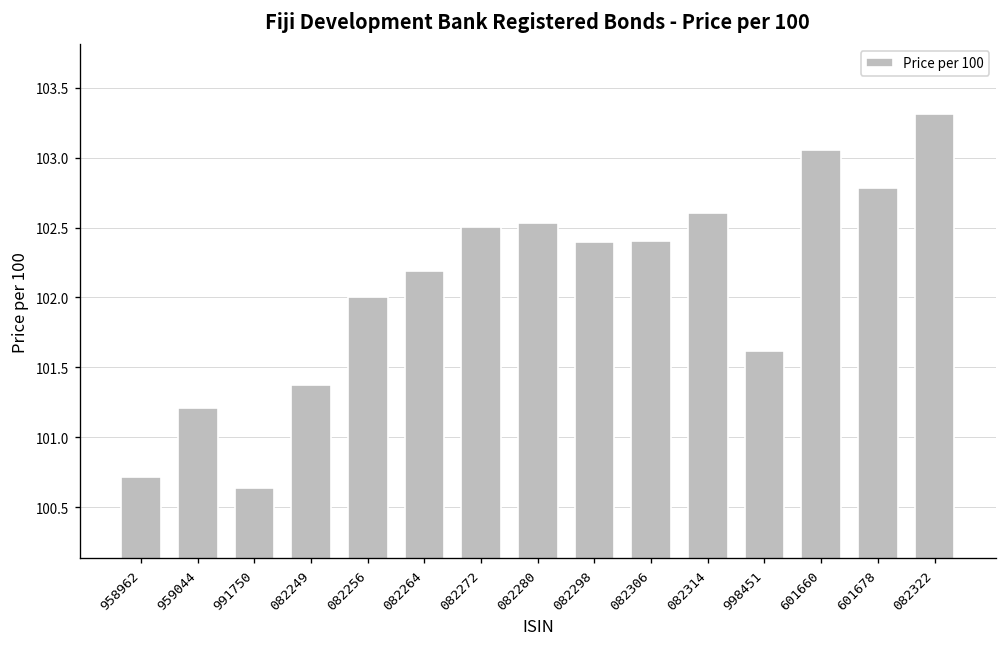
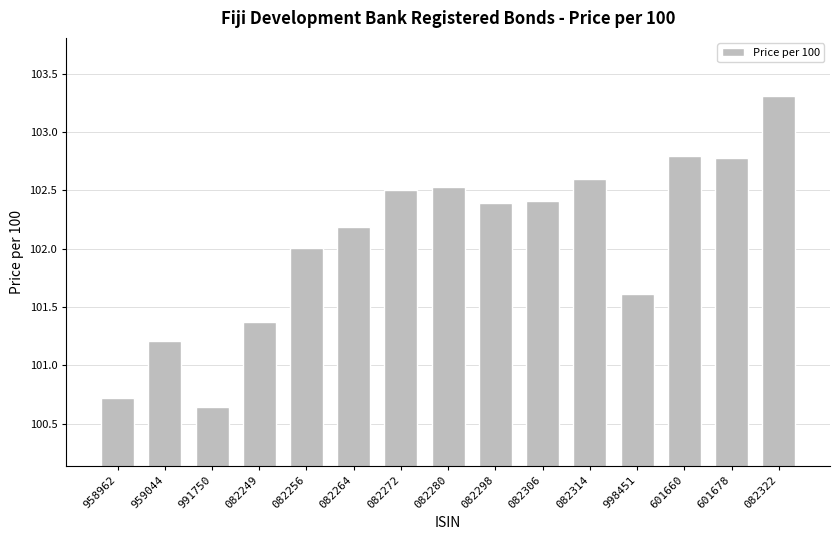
601660: 103.05 -> 102.80
